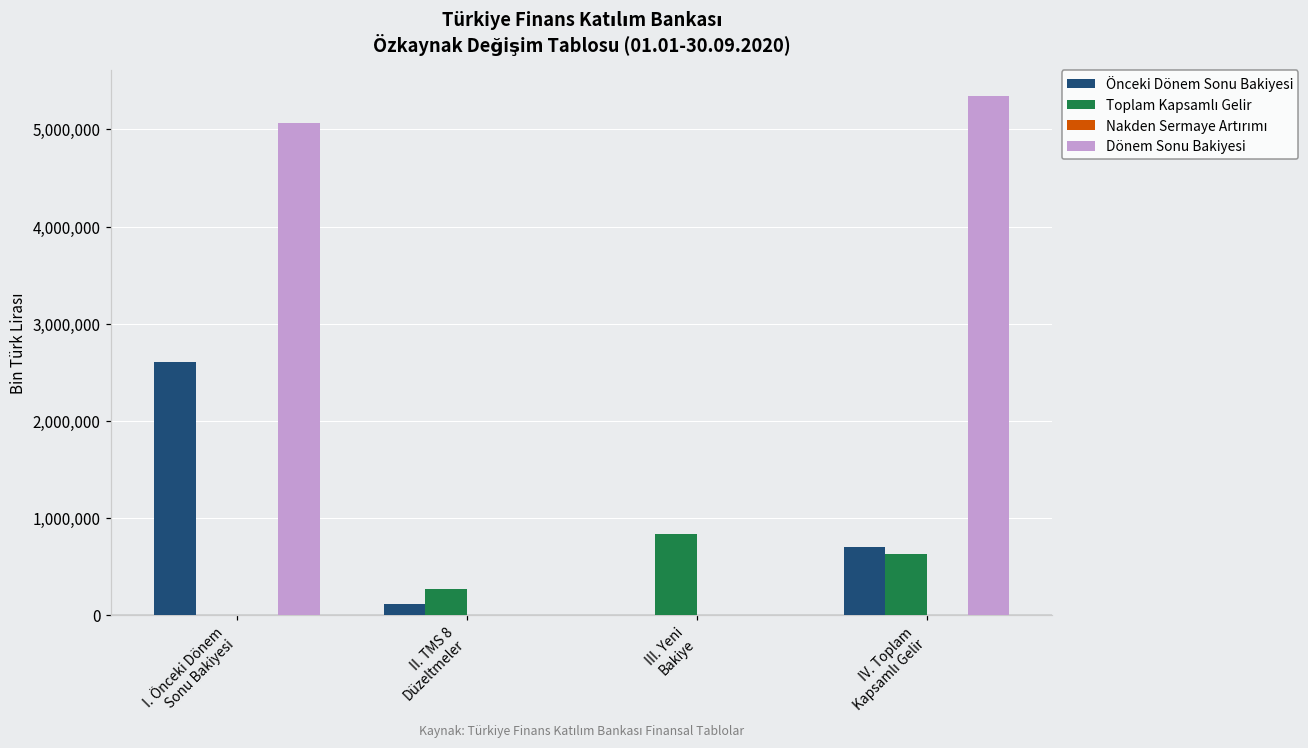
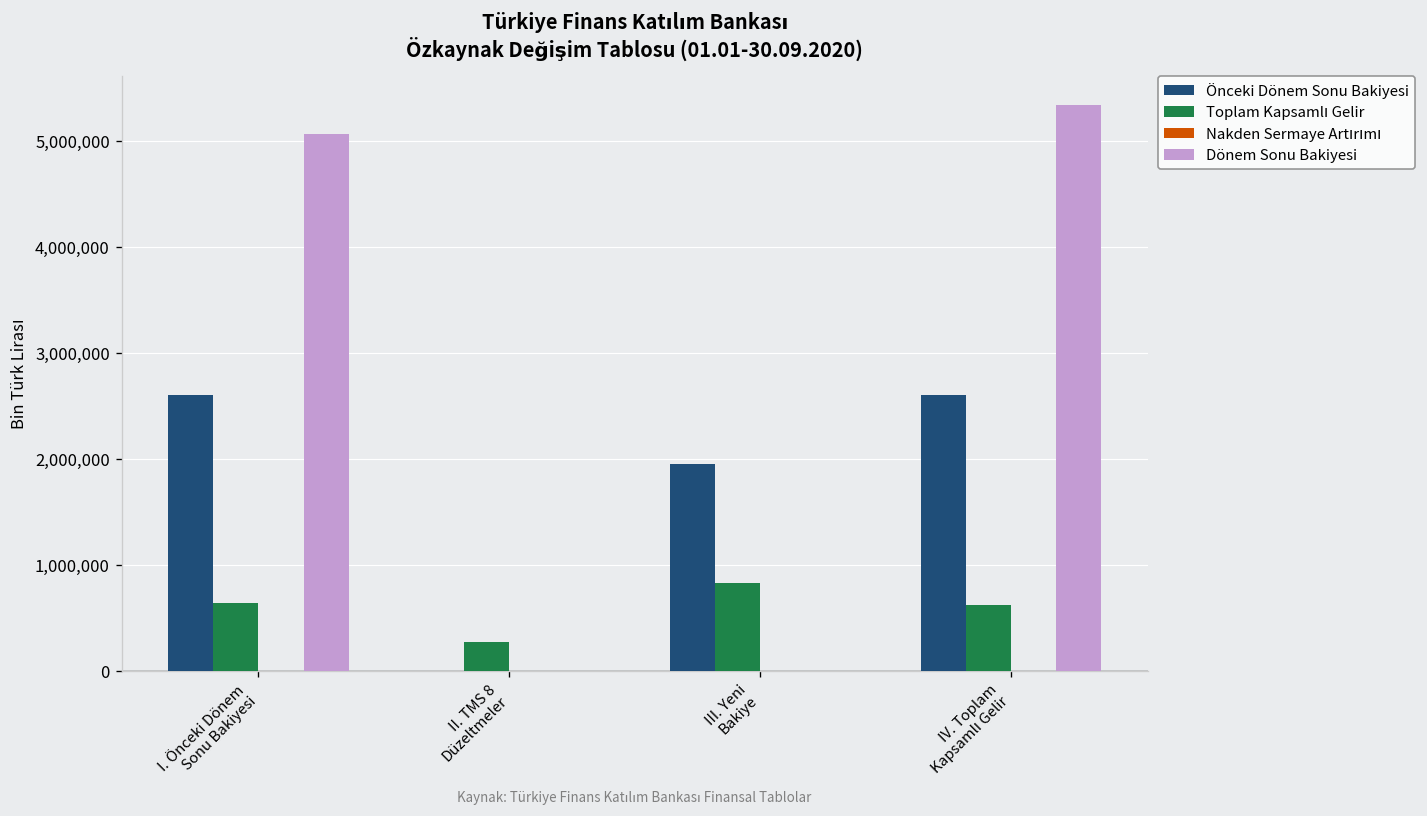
Toplam Kapsamlı Gelir, I. Önceki Dönem Sonu Bakiyesi: 0 -> 600,000
Önceki Dönem Sonu Bakiyesi, II. TMS 8 Düzeltmeler: 100,000 -> 0
Önceki Dönem Sonu Bakiyesi, III. Yeni Bakiye: 0 -> 1,900,000
Önceki Dönem Sonu Bakiyesi, IV. Toplam Kapsamlı Gelir: 700,000 -> 2,600,000
